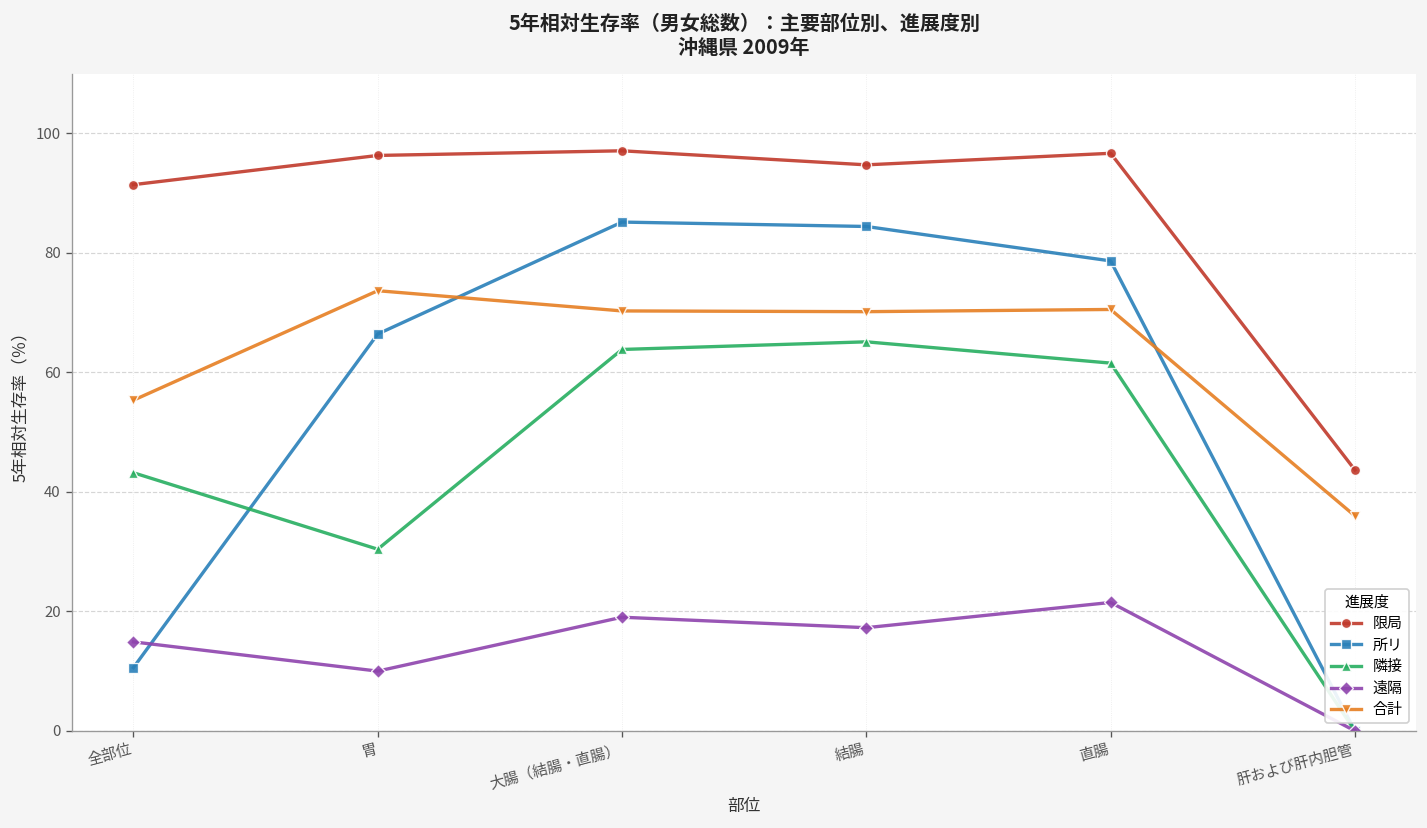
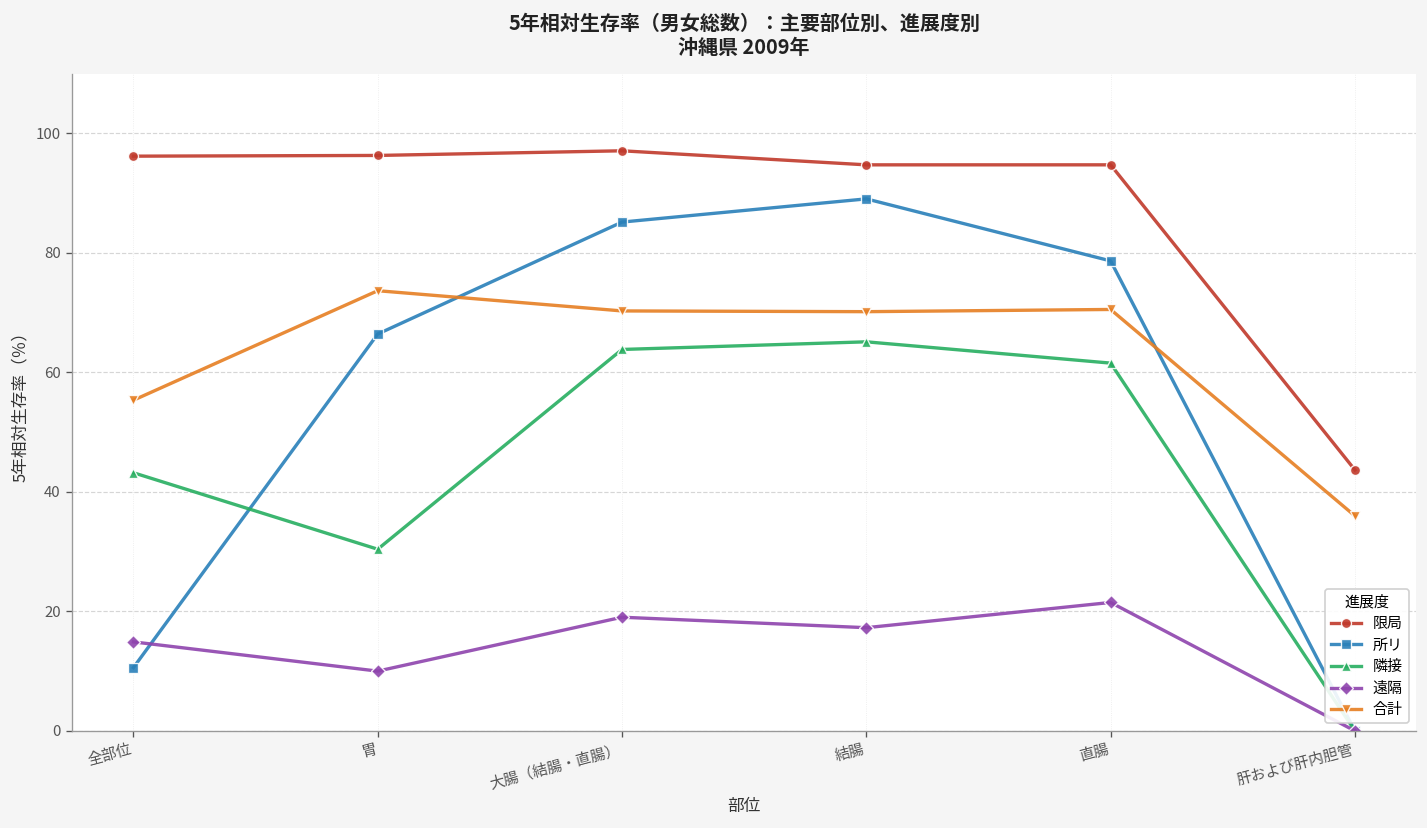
限局, 全部位: 91 -> 96
所リ, 結腸: 84 -> 89
限局, 直腸: 97 -> 95
